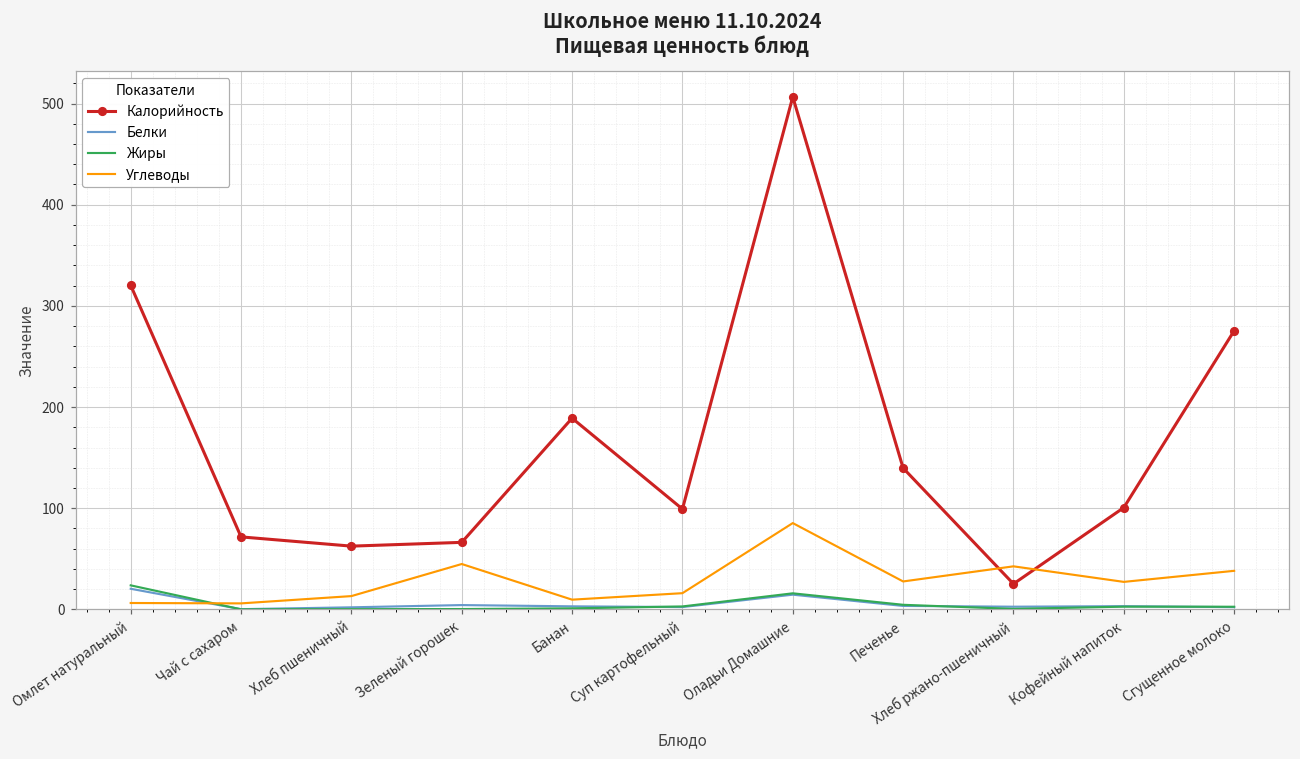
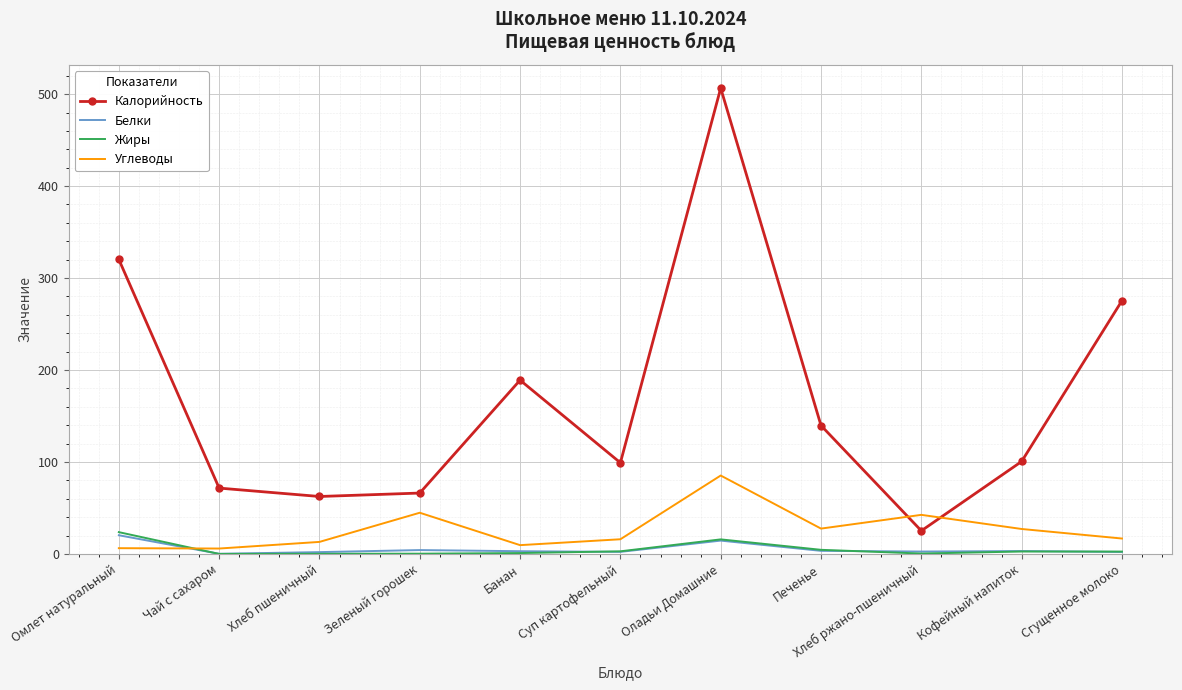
Углеводы, Сгущенное молоко: 40 -> 20
